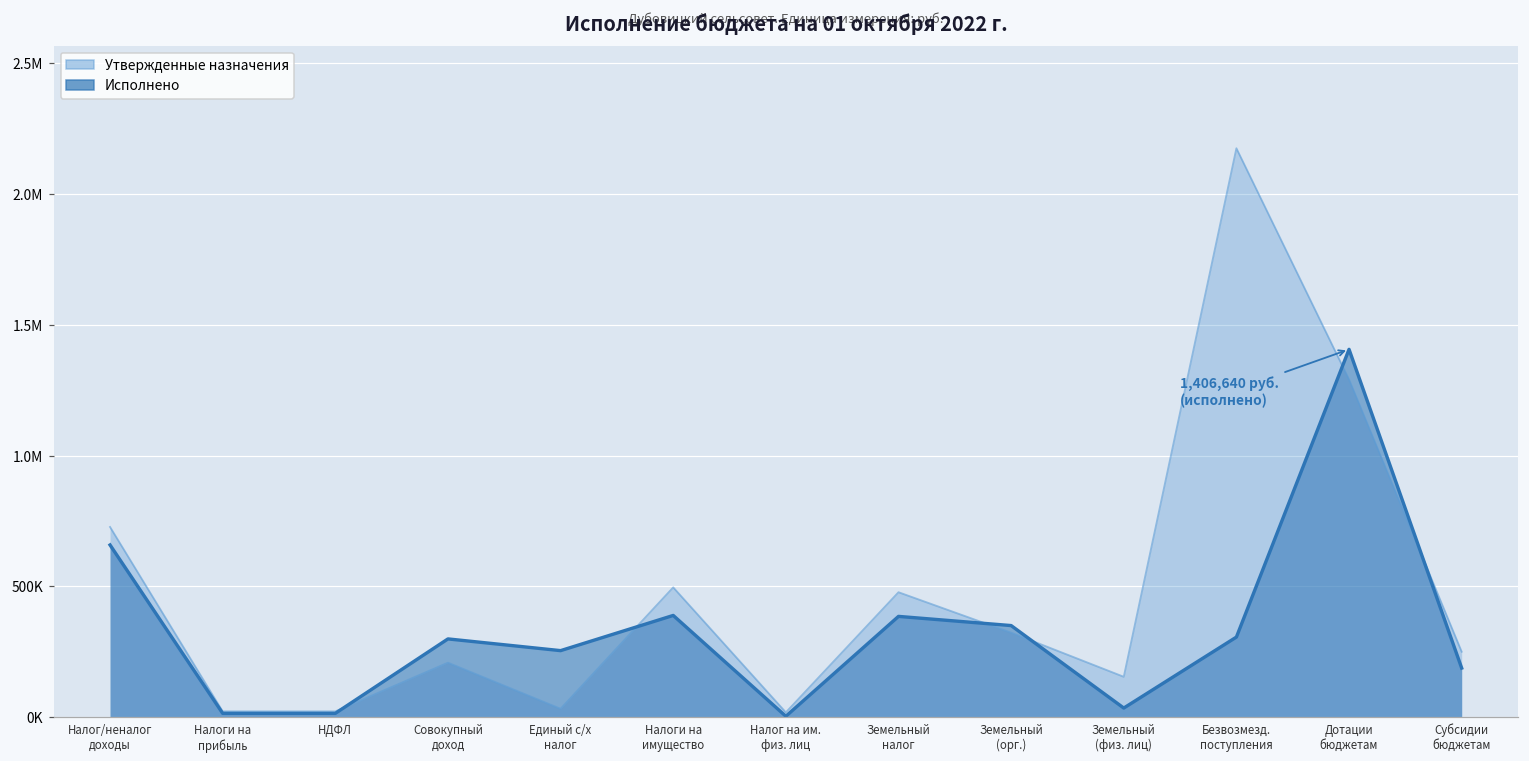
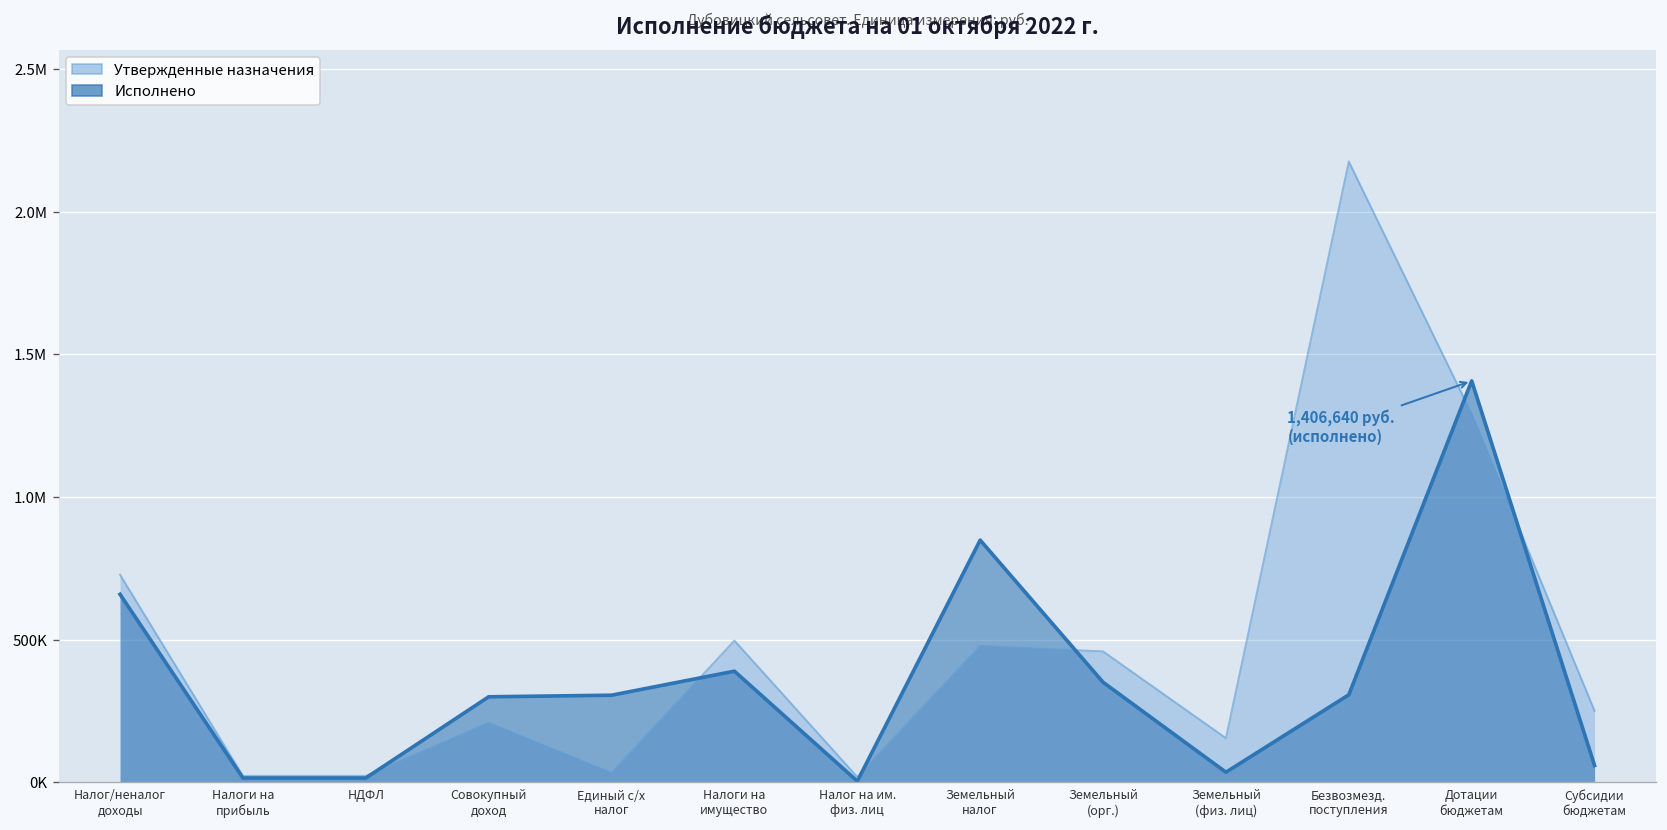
Исполнено, Единый с/х налог: 250000 -> 310000
Исполнено, Земельный налог: 390000 -> 850000
Утвержденные назначения, Земельный (орг.): 320000 -> 460000
Исполнено, Субсидии бюджетам: 190000 -> 60000
